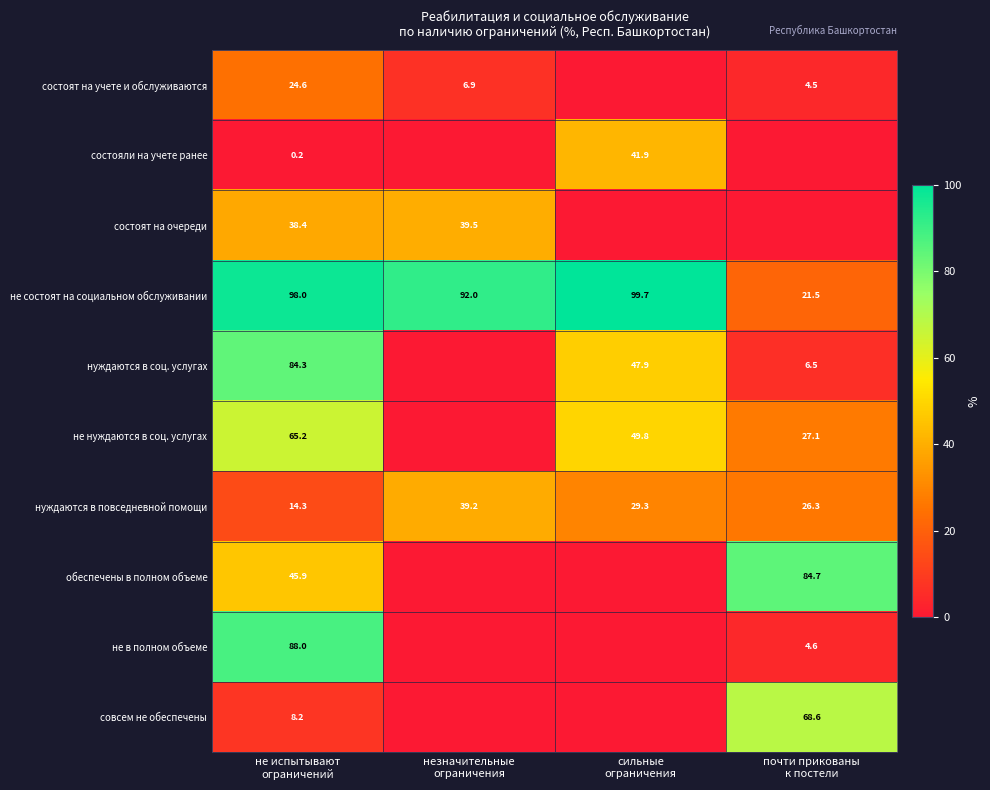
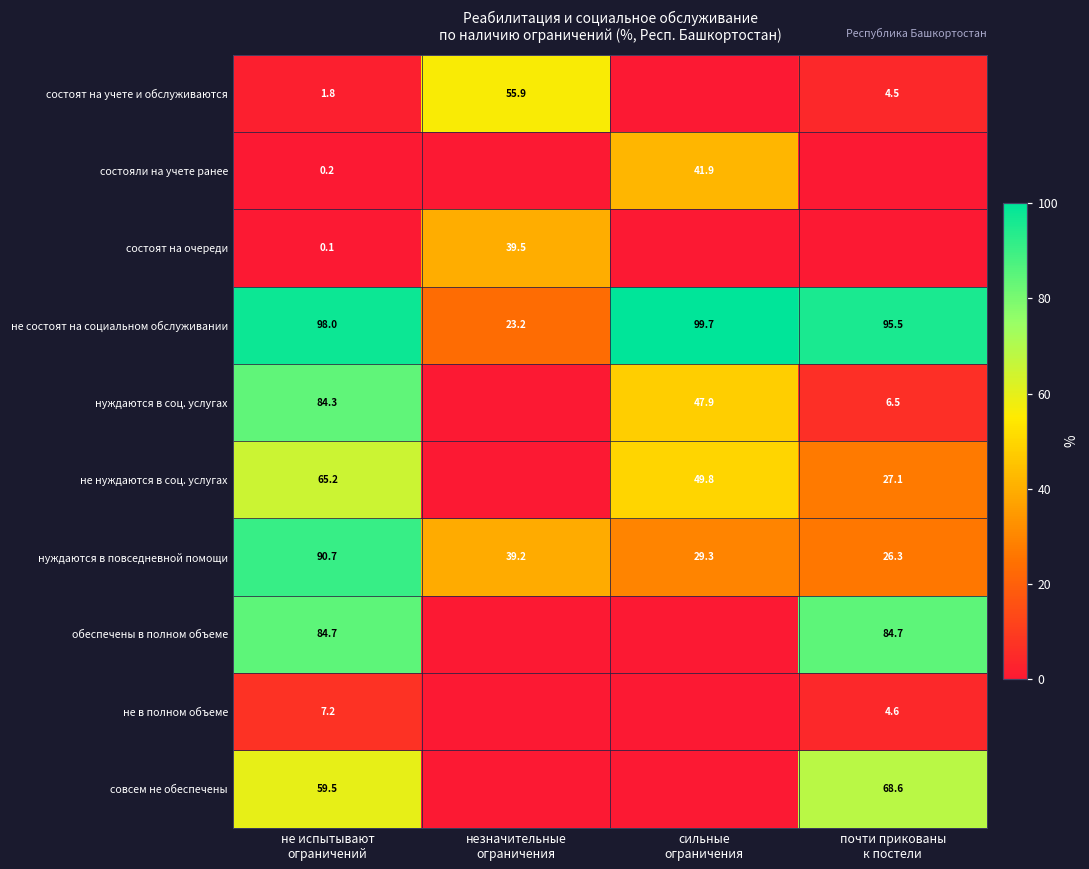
состоят на учете и обслуживаются, не испытывают ограничений: 24.6 -> 1.8
состоят на учете и обслуживаются, незначительные ограничения: 6.9 -> 55.9
состоят на очереди, не испытывают ограничений: 38.4 -> 0.1
не состоят на социальном обслуживании, незначительные ограничения: 92.0 -> 23.2
не состоят на социальном обслуживании, почти прикованы к постели: 21.5 -> 95.5
нуждаются в повседневной помощи, не испытывают ограничений: 14.3 -> 90.7
обеспечены в полном объеме, не испытывают ограничений: 45.9 -> 84.7
не в полном объеме, не испытывают ограничений: 88.0 -> 7.2
совсем не обеспечены, не испытывают ограничений: 8.2 -> 59.5
